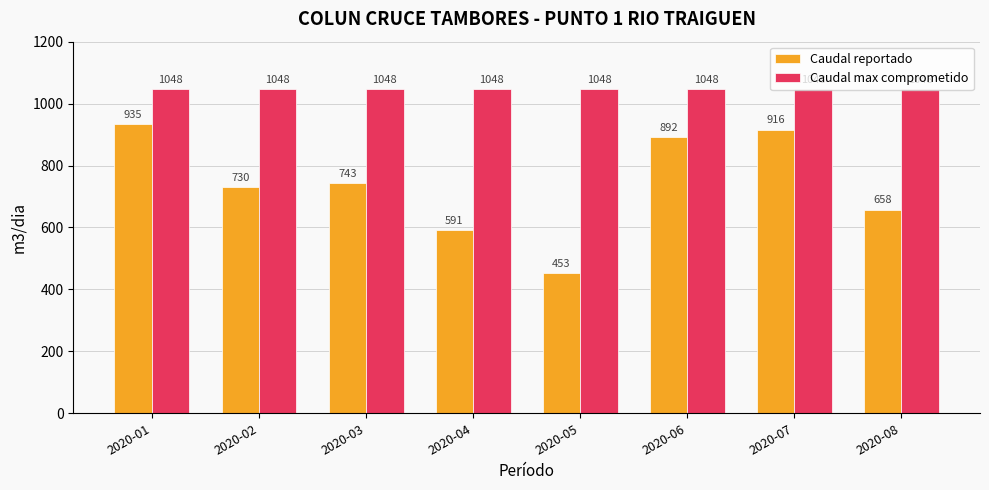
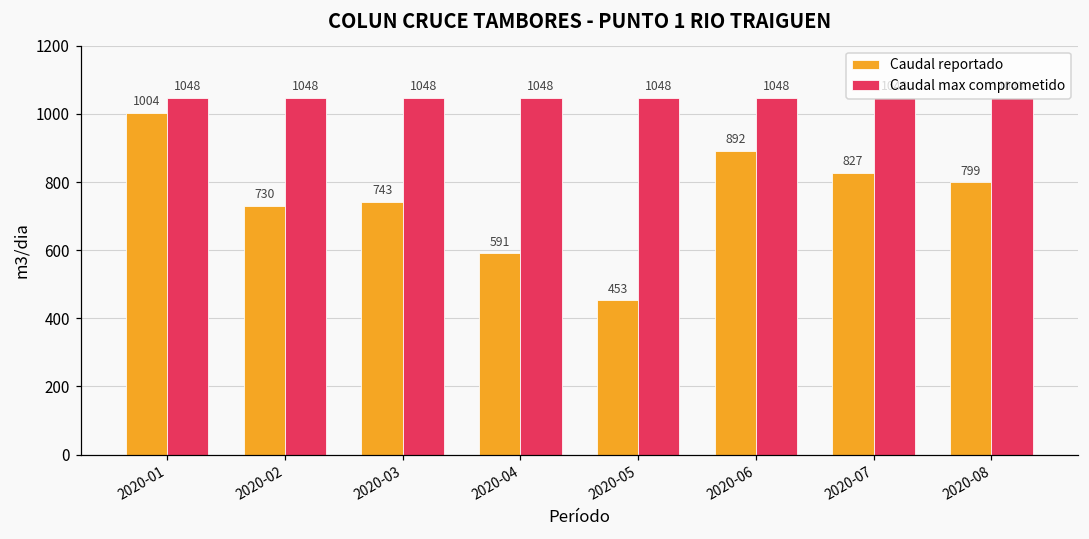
Caudal reportado, 2020-01: 935 -> 1004
Caudal reportado, 2020-07: 916 -> 827
Caudal reportado, 2020-08: 658 -> 799
